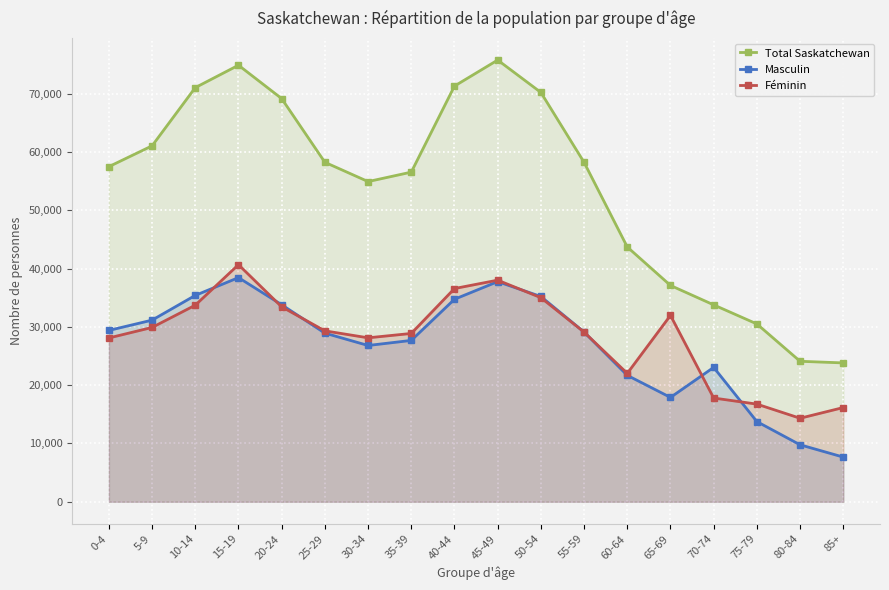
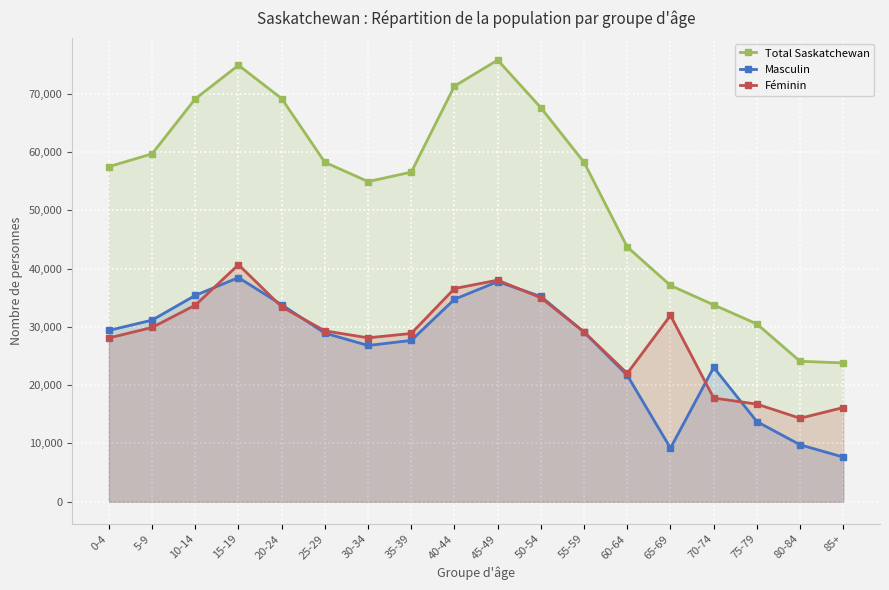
Total Saskatchewan, 5-9: 61,000 -> 60,000
Total Saskatchewan, 10-14: 71,000 -> 69,000
Total Saskatchewan, 50-54: 70,000 -> 68,000
Masculin, 65-69: 18,000 -> 9,000
